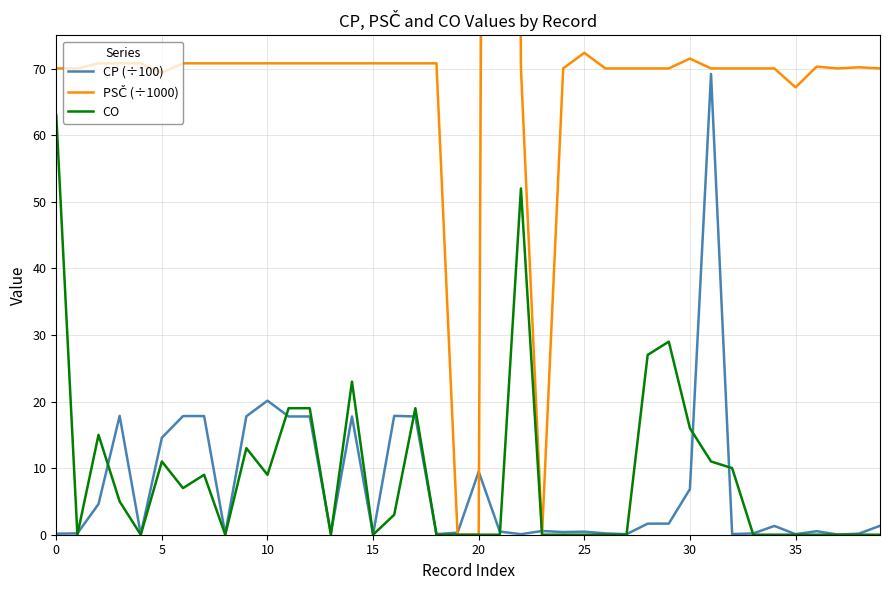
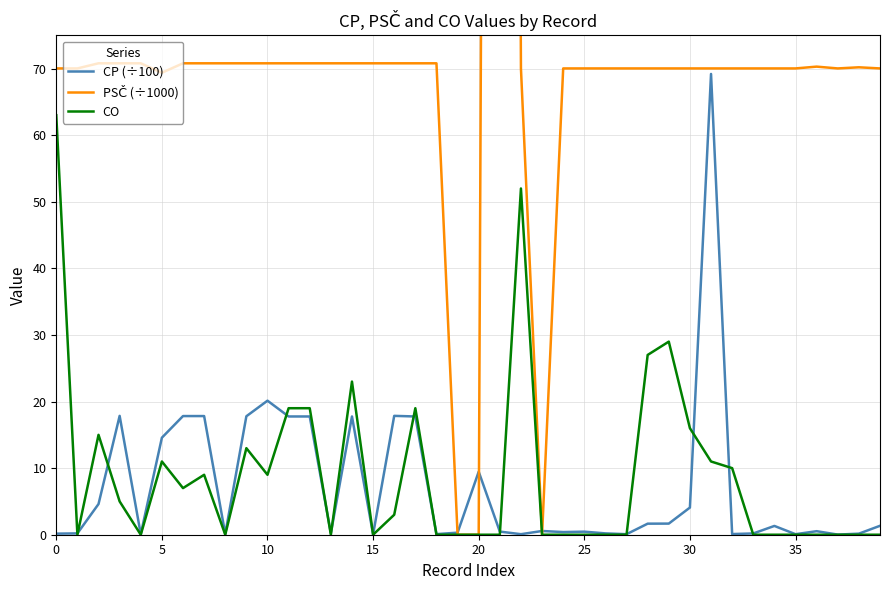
PSČ (÷1000), 25: 72 -> 70
CP (÷100), 30: 7 -> 4
PSČ (÷1000), 30: 72 -> 70
PSČ (÷1000), 35: 67 -> 70
